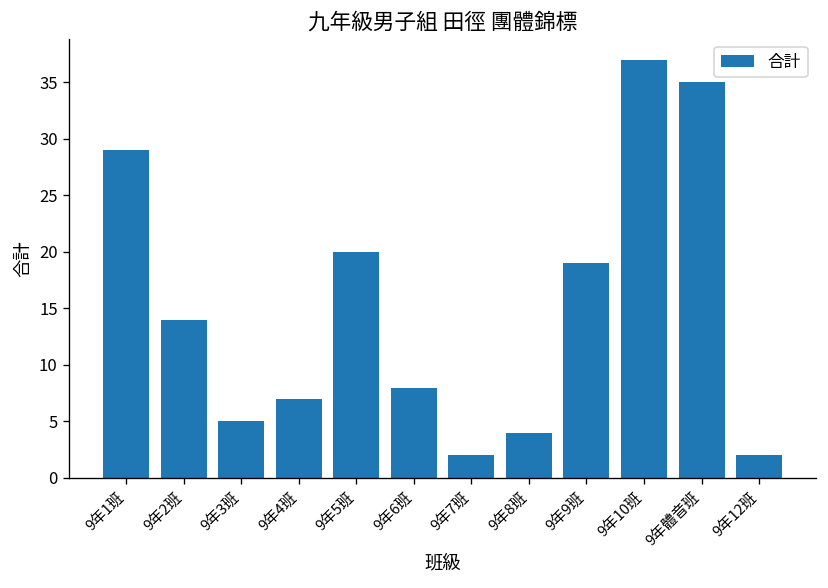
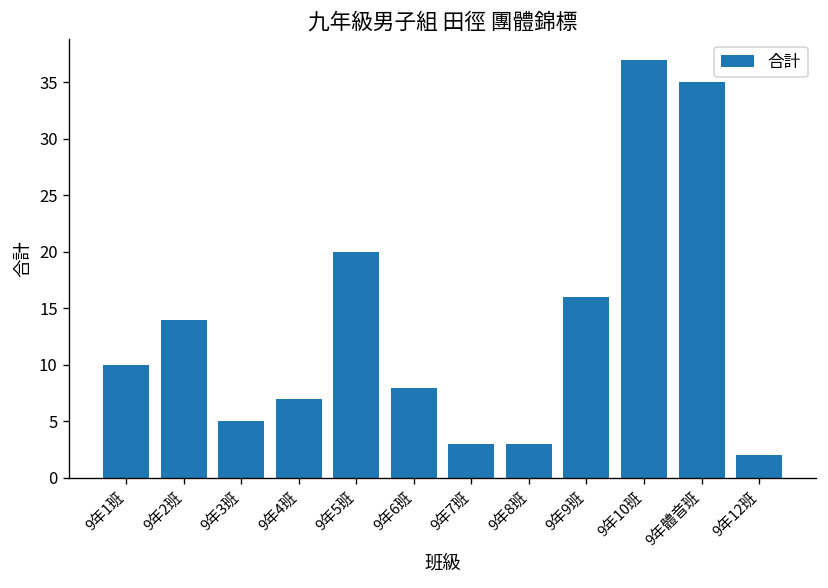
9年1班: 29 -> 10
9年7班: 2 -> 3
9年8班: 4 -> 3
9年9班: 19 -> 16
